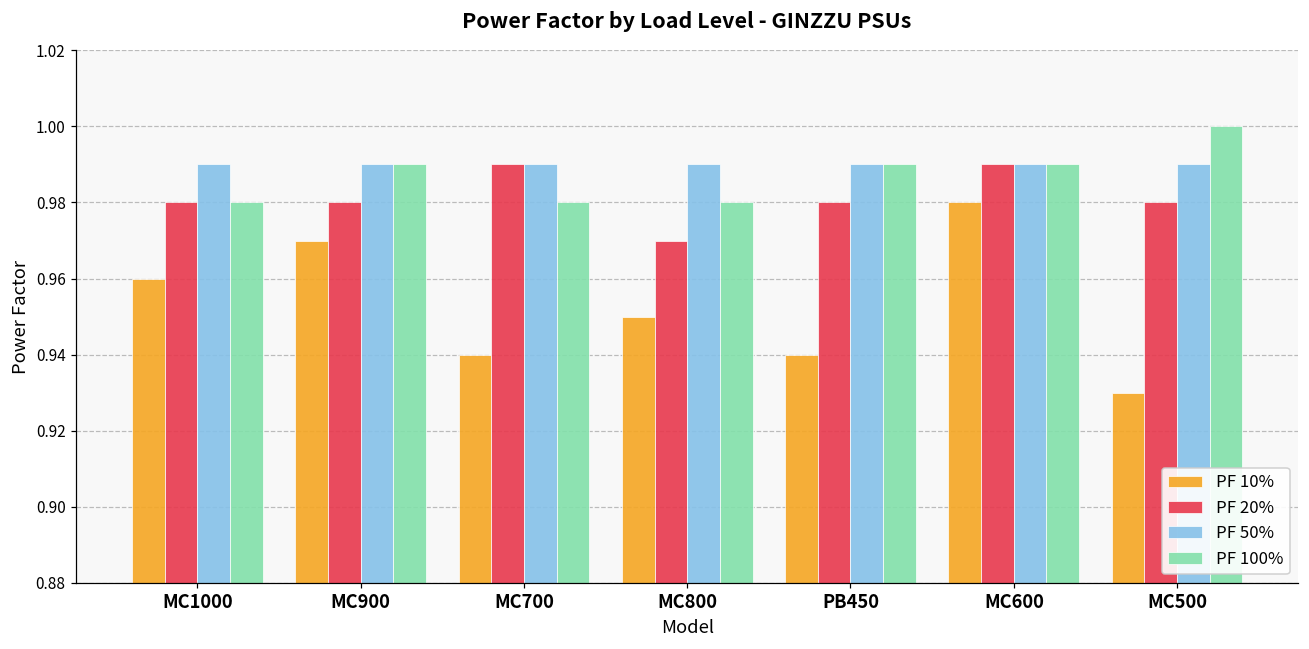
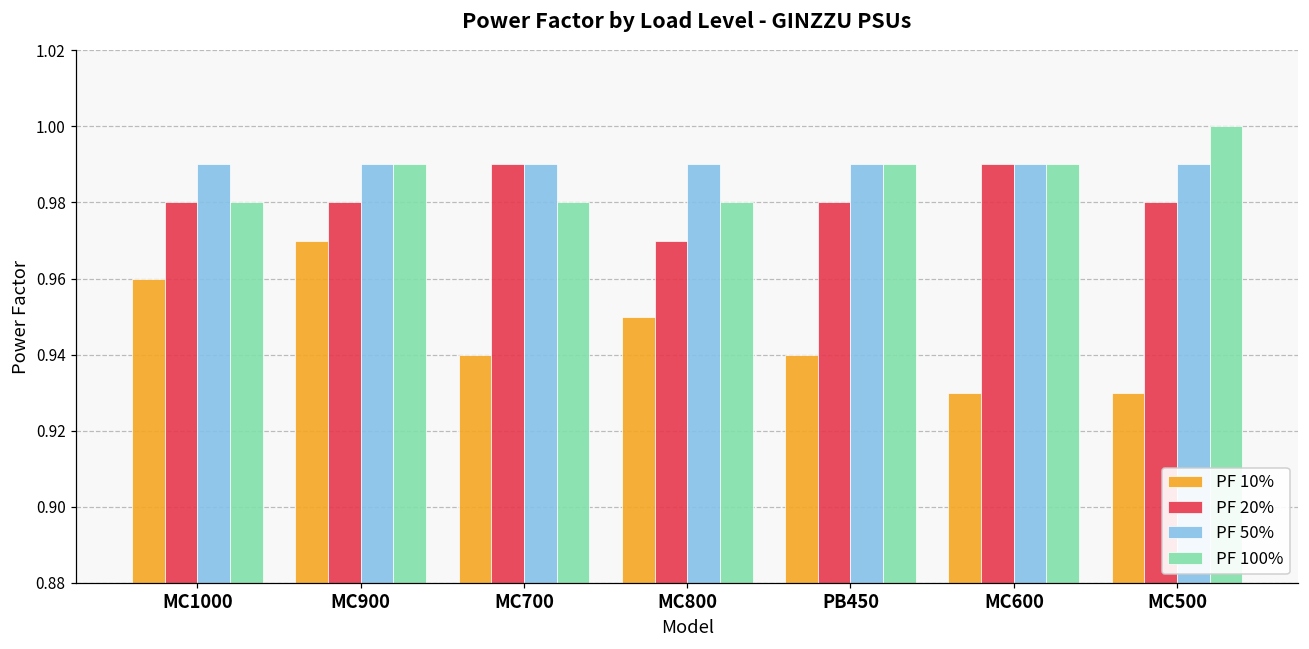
PF 10%, MC600: 0.98 -> 0.93
